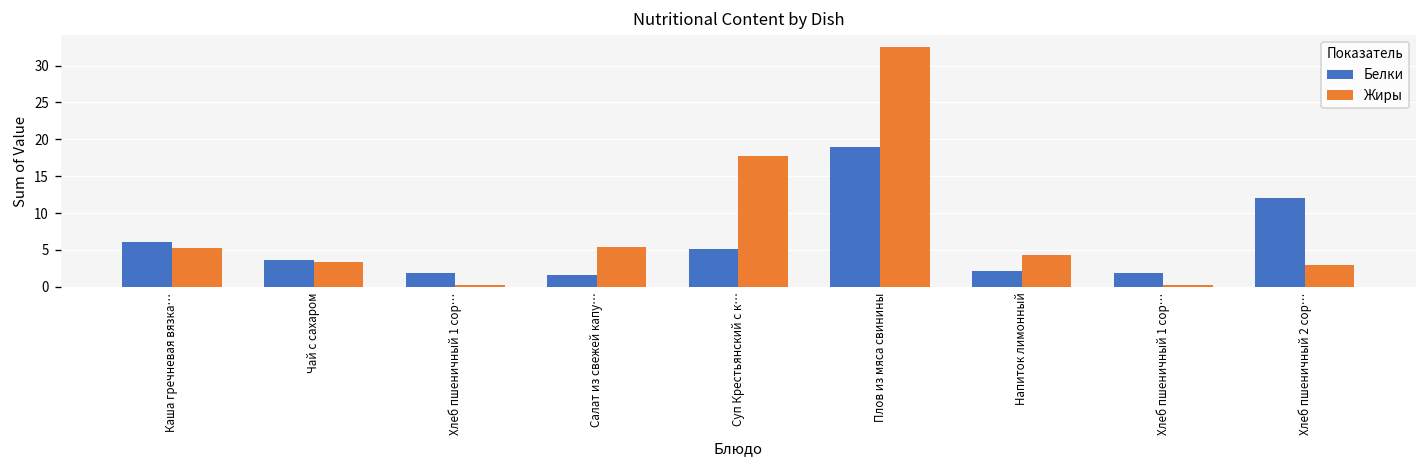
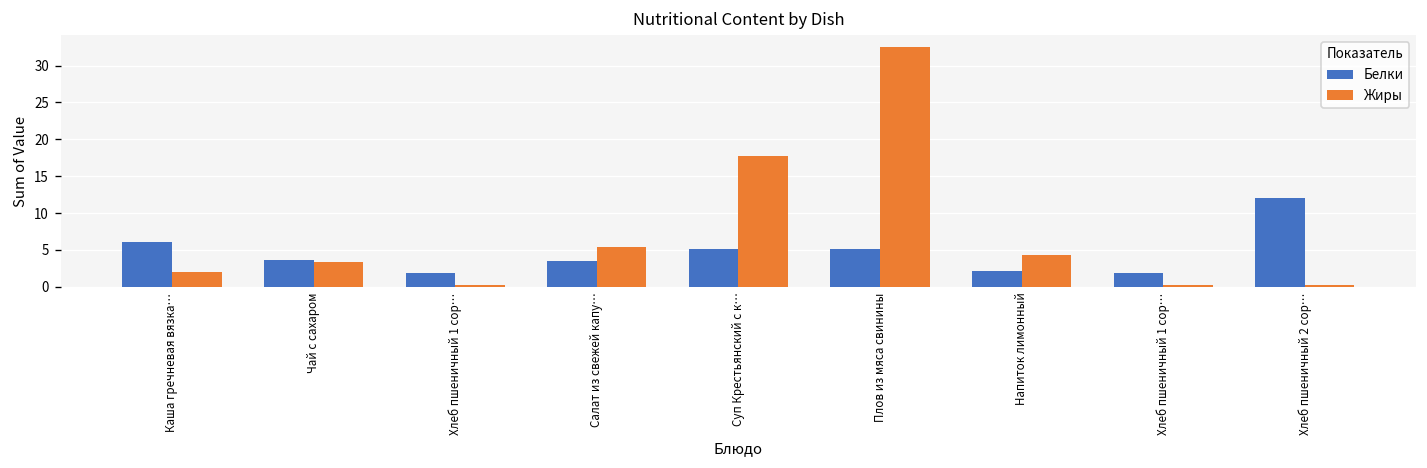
Жиры, Каша гречневая вязка…: 5 -> 2
Белки, Салат из свежей капу…: 2 -> 4
Белки, Плов из мяса свинины: 19 -> 5
Жиры, Хлеб пшеничный 2 сор…: 3 -> 0
